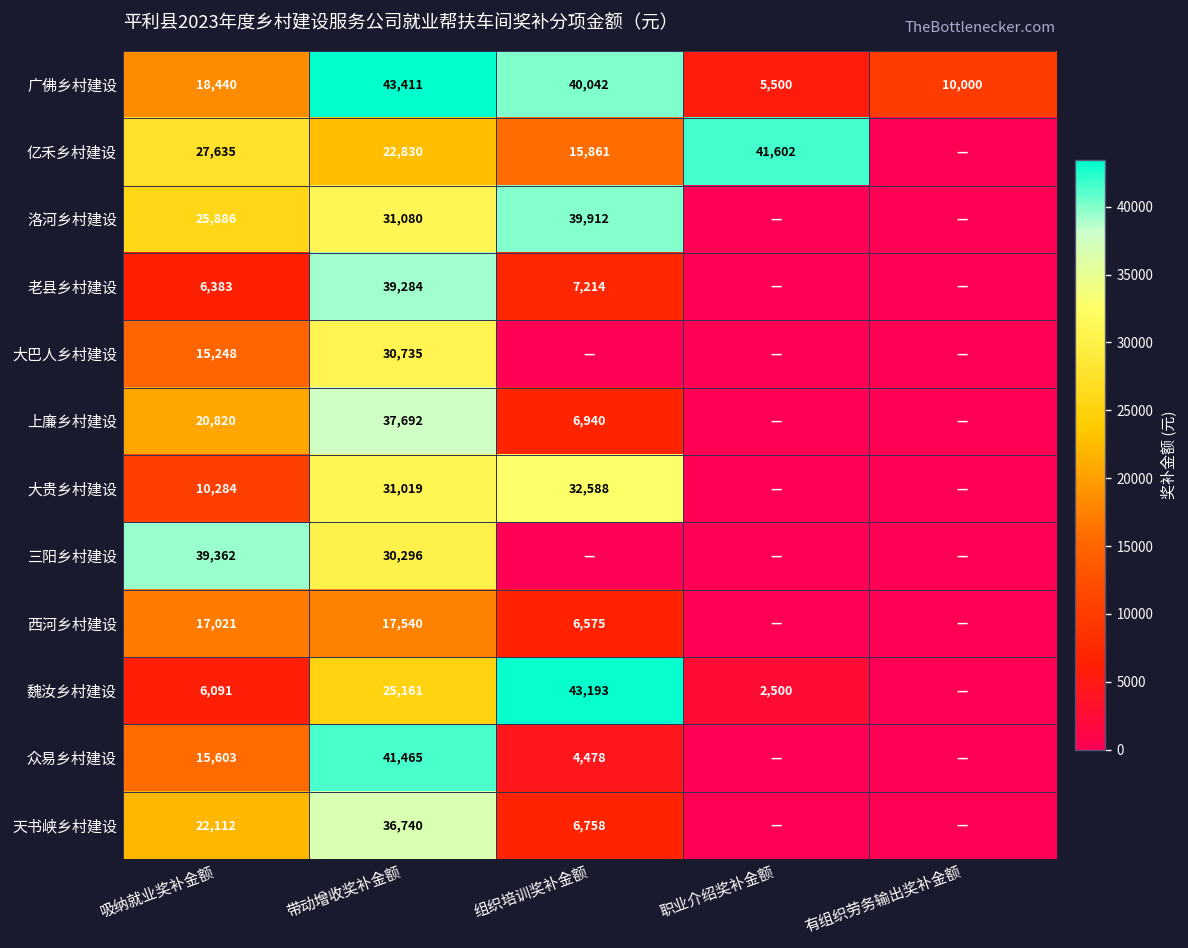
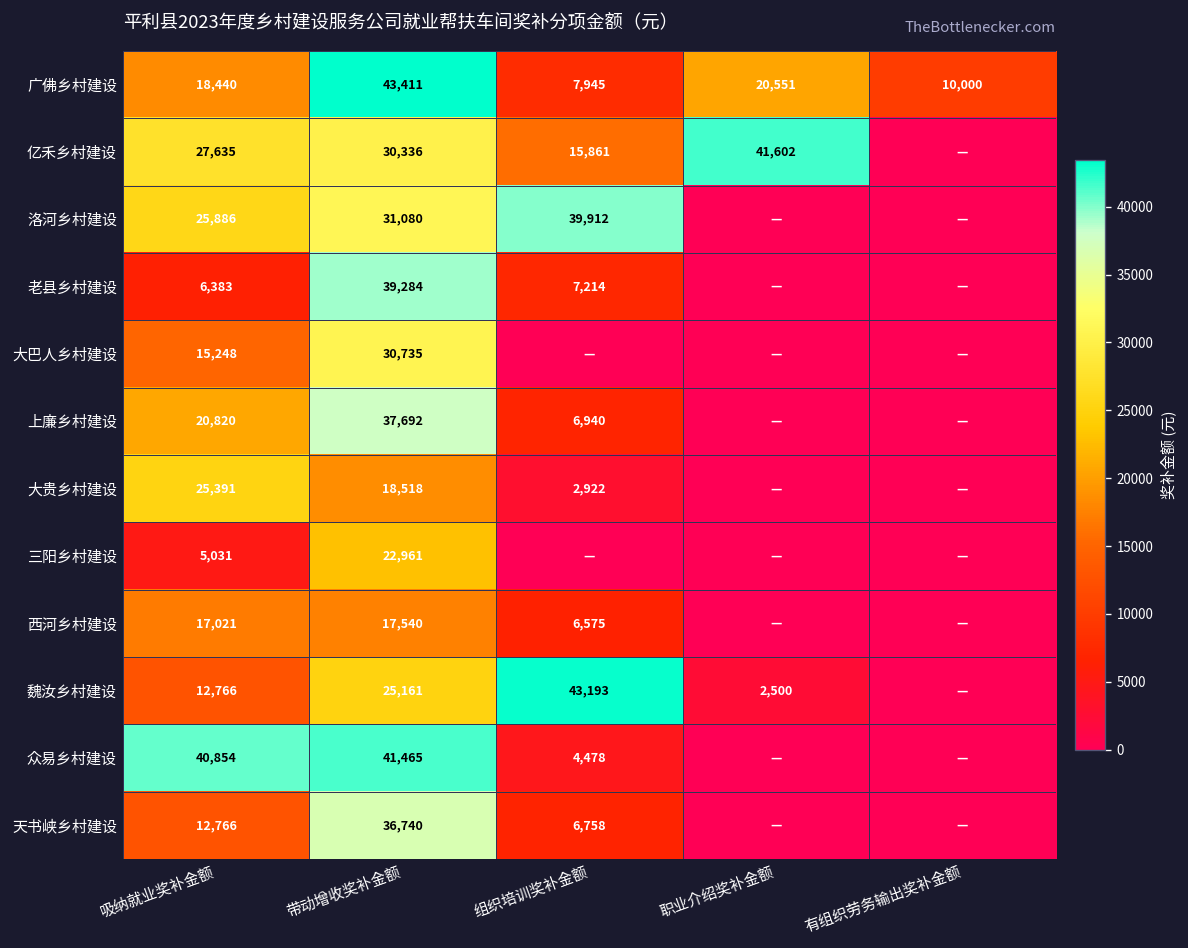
广佛乡村建设, 组织培训奖补金额: 40,042 -> 7,945
广佛乡村建设, 职业介绍奖补金额: 5,500 -> 20,551
亿禾乡村建设, 带动增收奖补金额: 22,830 -> 30,336
大贵乡村建设, 吸纳就业奖补金额: 10,284 -> 25,391
大贵乡村建设, 带动增收奖补金额: 31,019 -> 18,518
大贵乡村建设, 组织培训奖补金额: 32,588 -> 2,922
三阳乡村建设, 吸纳就业奖补金额: 39,362 -> 5,031
三阳乡村建设, 带动增收奖补金额: 30,296 -> 22,961
魏汝乡村建设, 吸纳就业奖补金额: 6,091 -> 12,766
众易乡村建设, 吸纳就业奖补金额: 15,603 -> 40,854
天书峡乡村建设, 吸纳就业奖补金额: 22,112 -> 12,766
